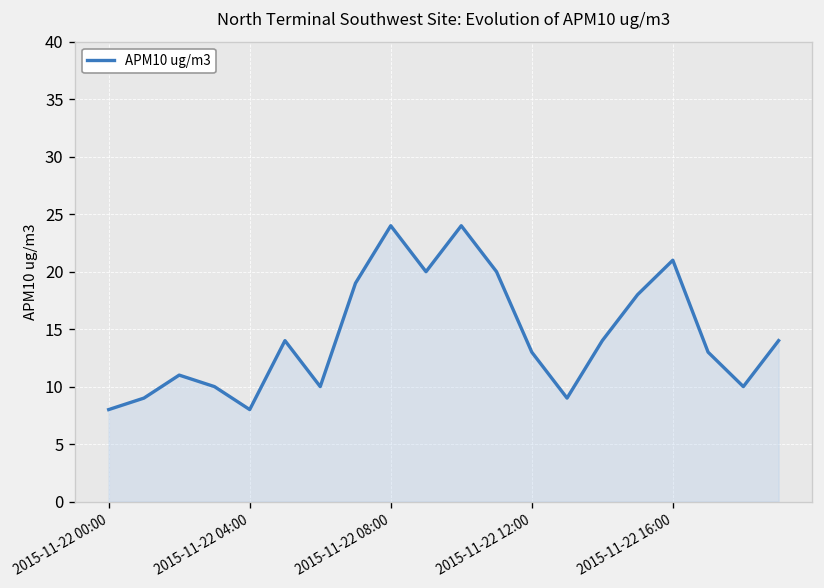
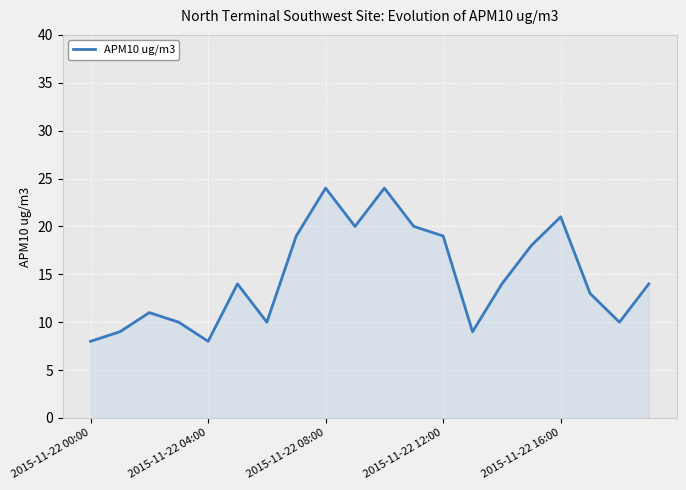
2015-11-22 12:00: 13 -> 19
